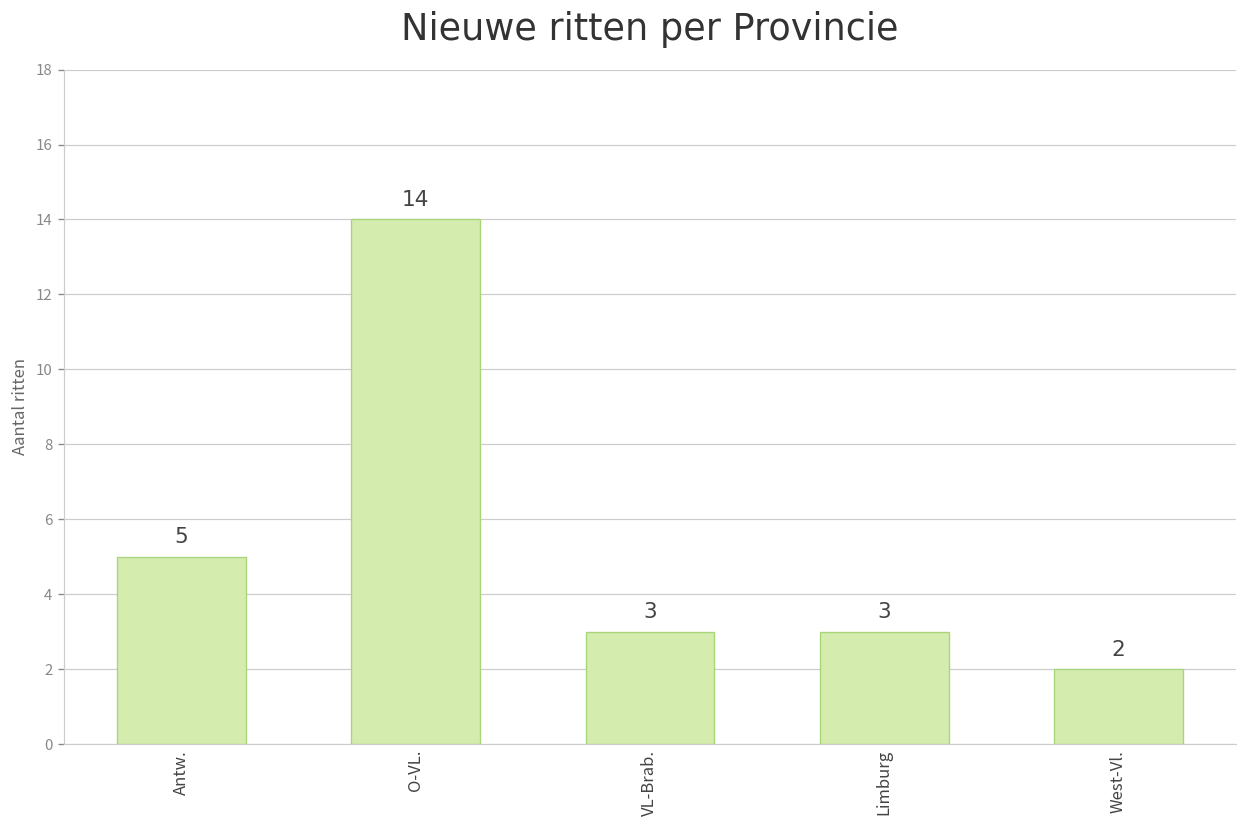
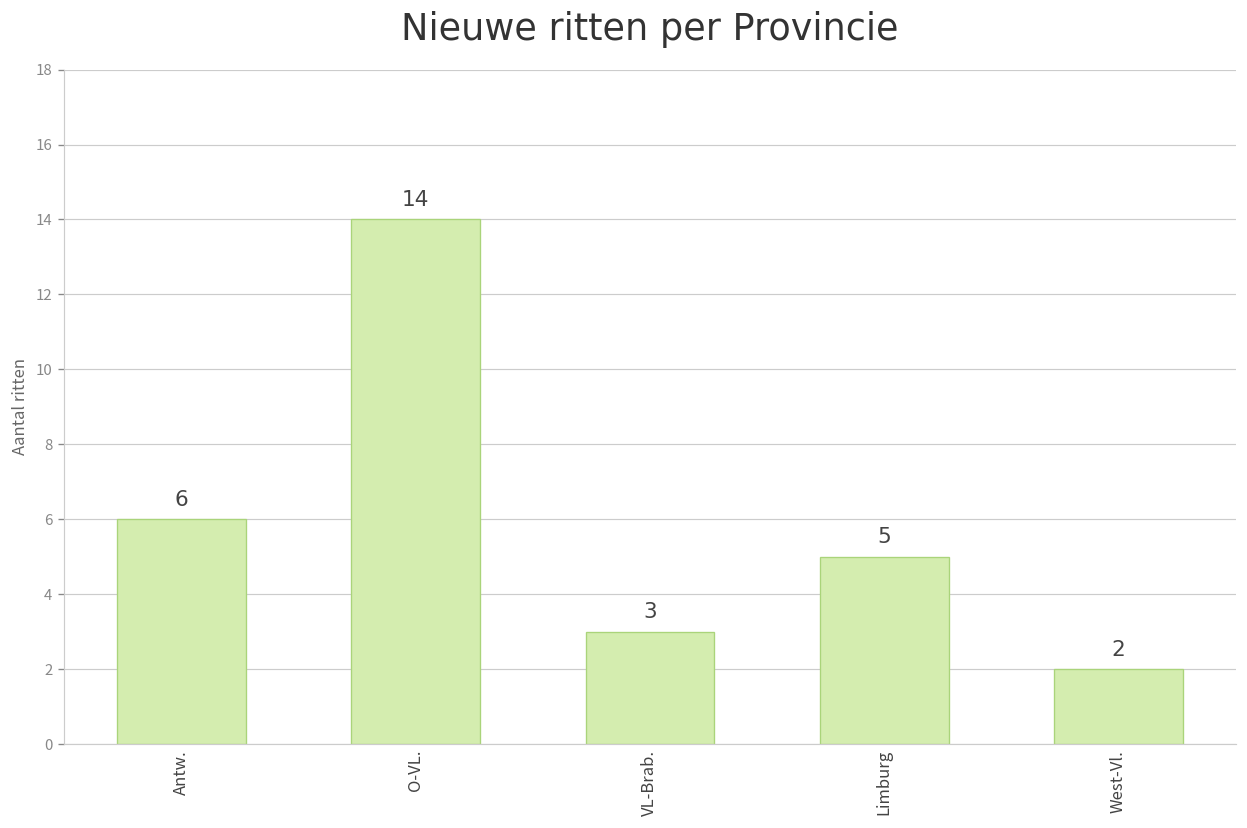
Antw.: 5 -> 6
Limburg: 3 -> 5
